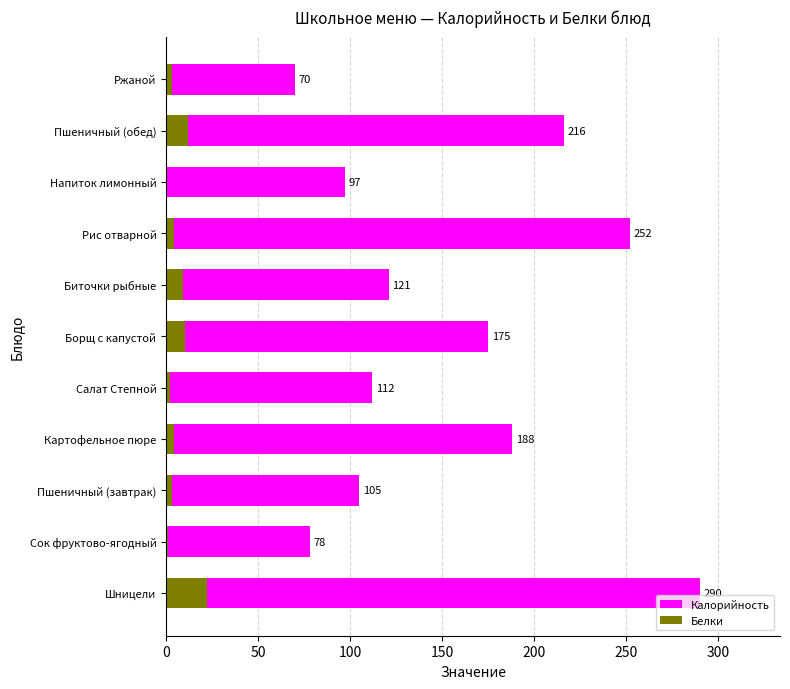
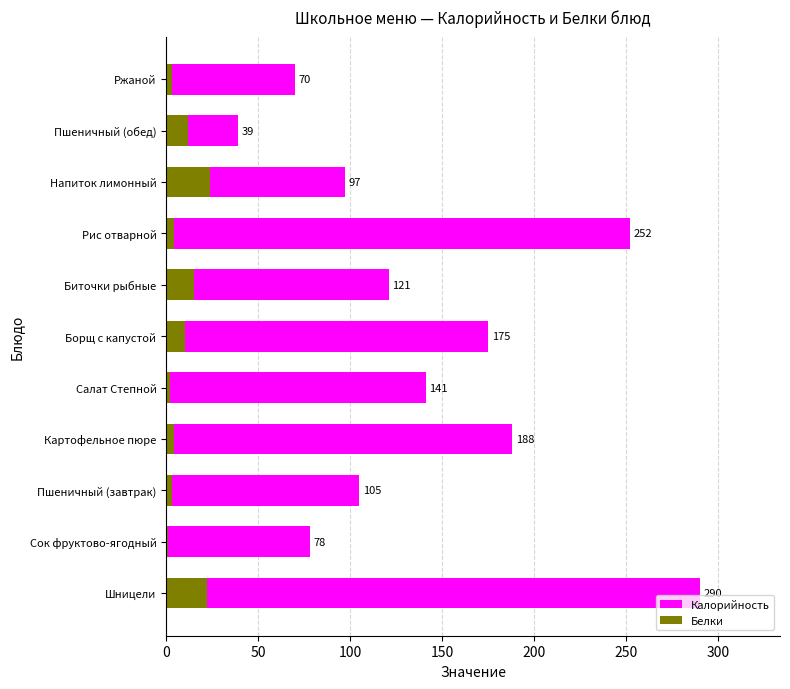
Калорийность, Пшеничный (обед): 216 -> 39
Белки, Напиток лимонный: 0 -> 24
Белки, Биточки рыбные: 9 -> 15
Калорийность, Салат Степной: 112 -> 141
